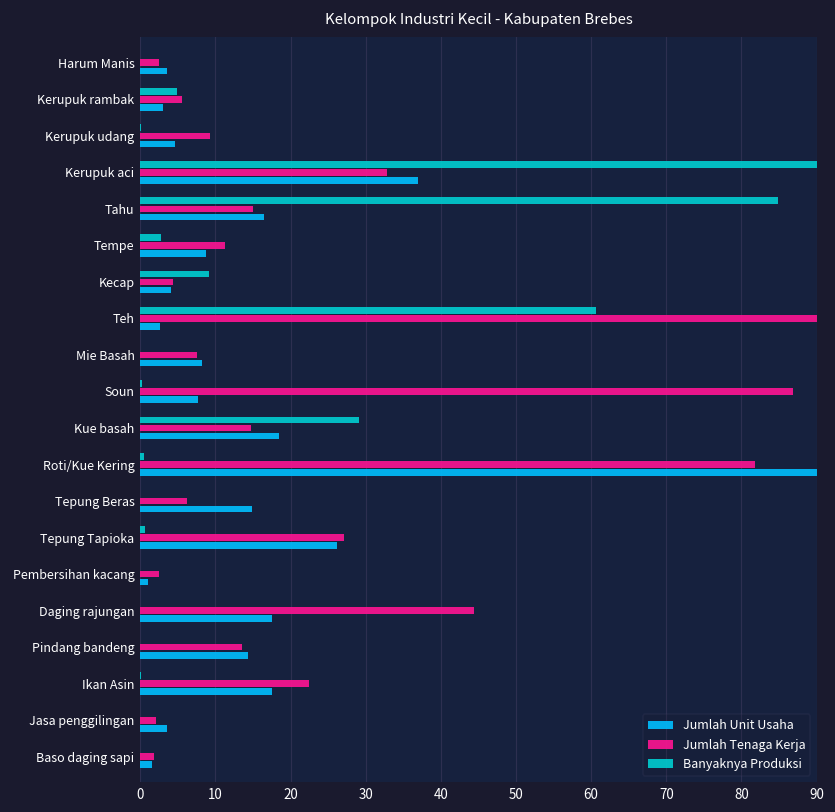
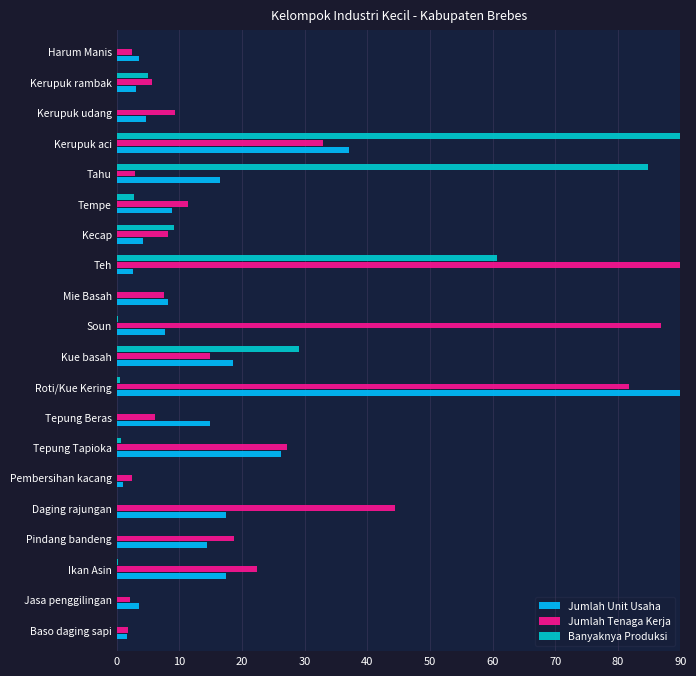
Jumlah Tenaga Kerja, Tahu: 15 -> 3
Jumlah Tenaga Kerja, Kecap: 4 -> 8
Jumlah Tenaga Kerja, Pindang bandeng: 14 -> 19
